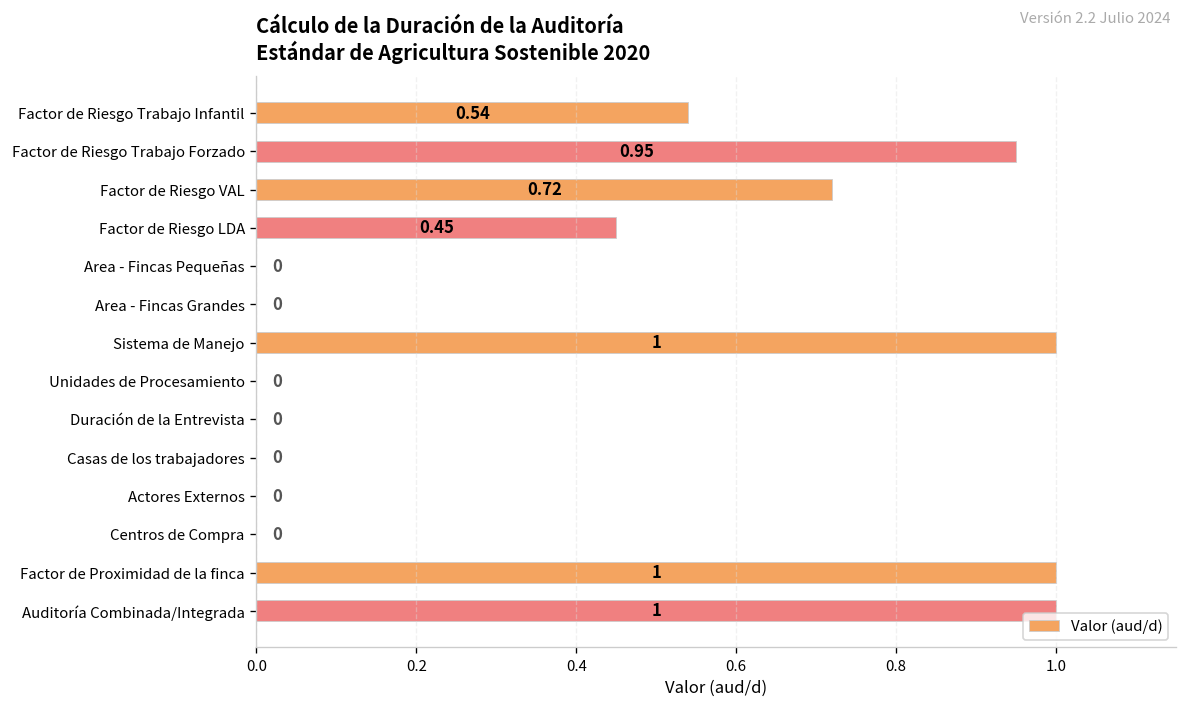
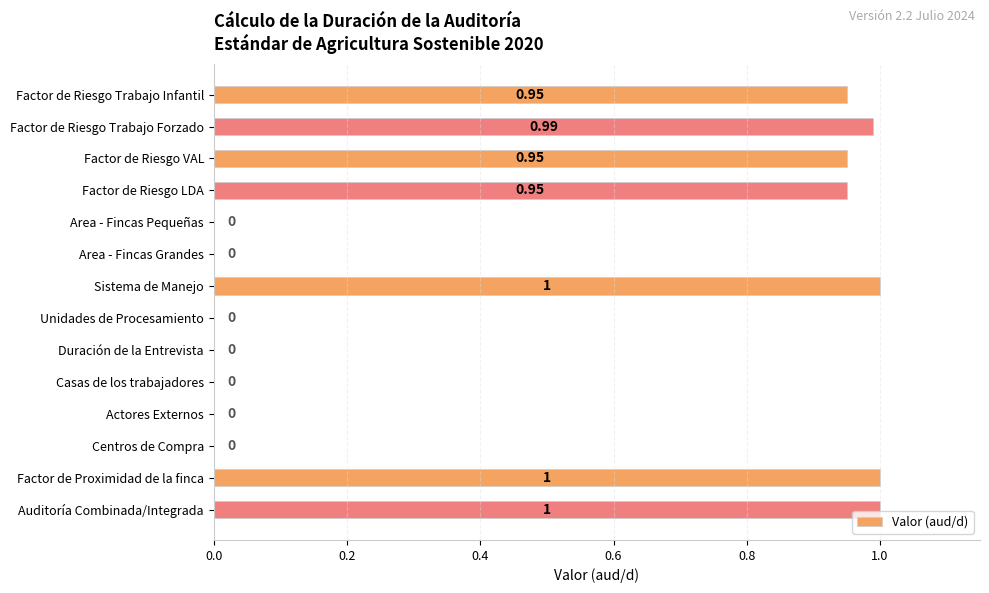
Factor de Riesgo Trabajo Infantil: 0.54 -> 0.95
Factor de Riesgo Trabajo Forzado: 0.95 -> 0.99
Factor de Riesgo VAL: 0.72 -> 0.95
Factor de Riesgo LDA: 0.45 -> 0.95
